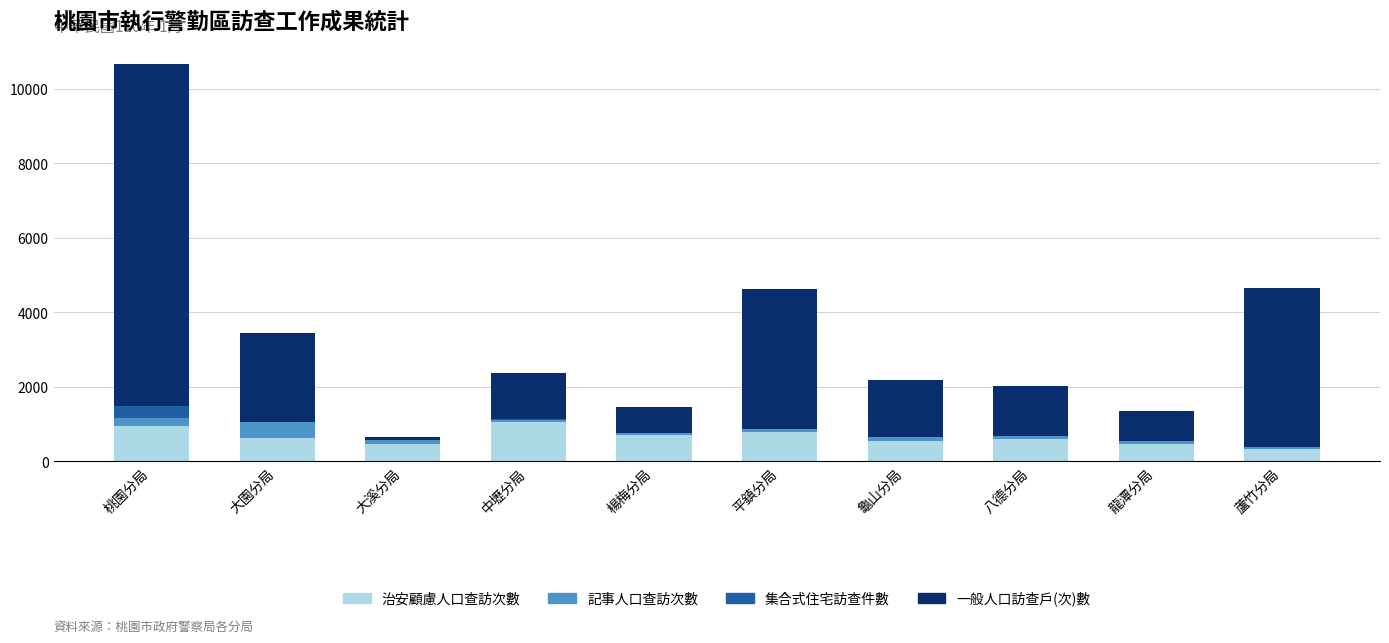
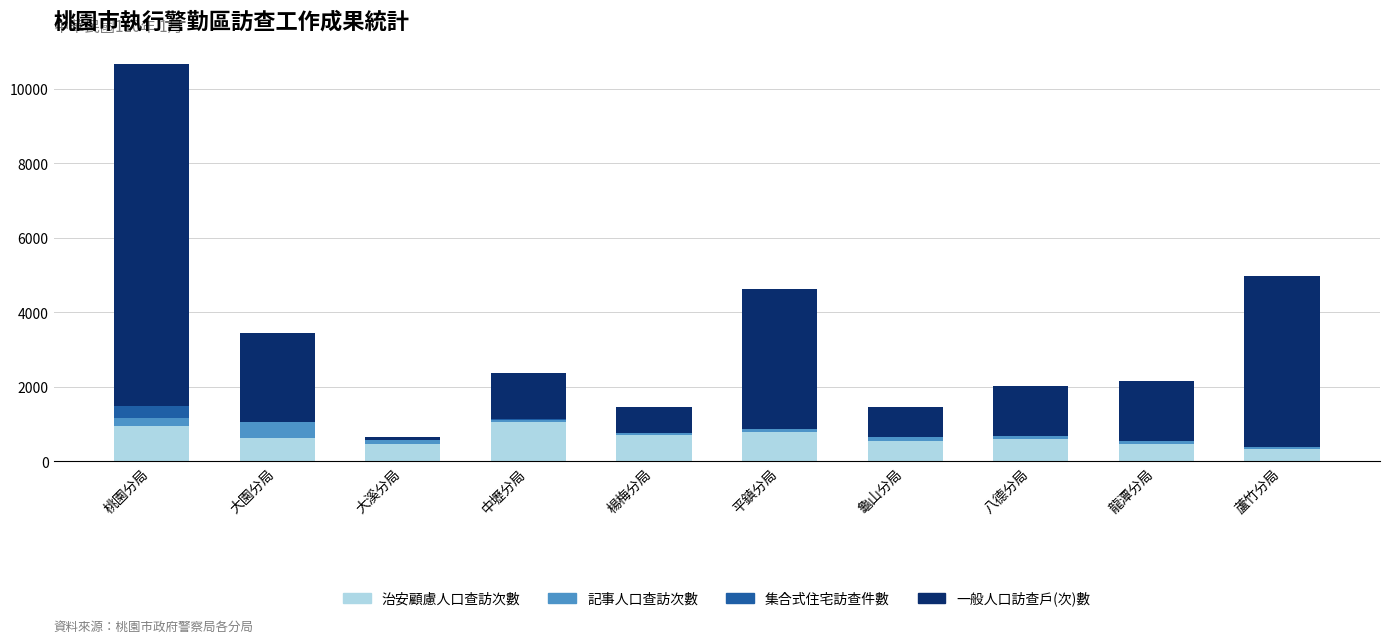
一般人口訪查戶(次)數, 龜山分局: 1600 -> 800
一般人口訪查戶(次)數, 龍潭分局: 800 -> 1600
一般人口訪查戶(次)數, 蘆竹分局: 4300 -> 4600
